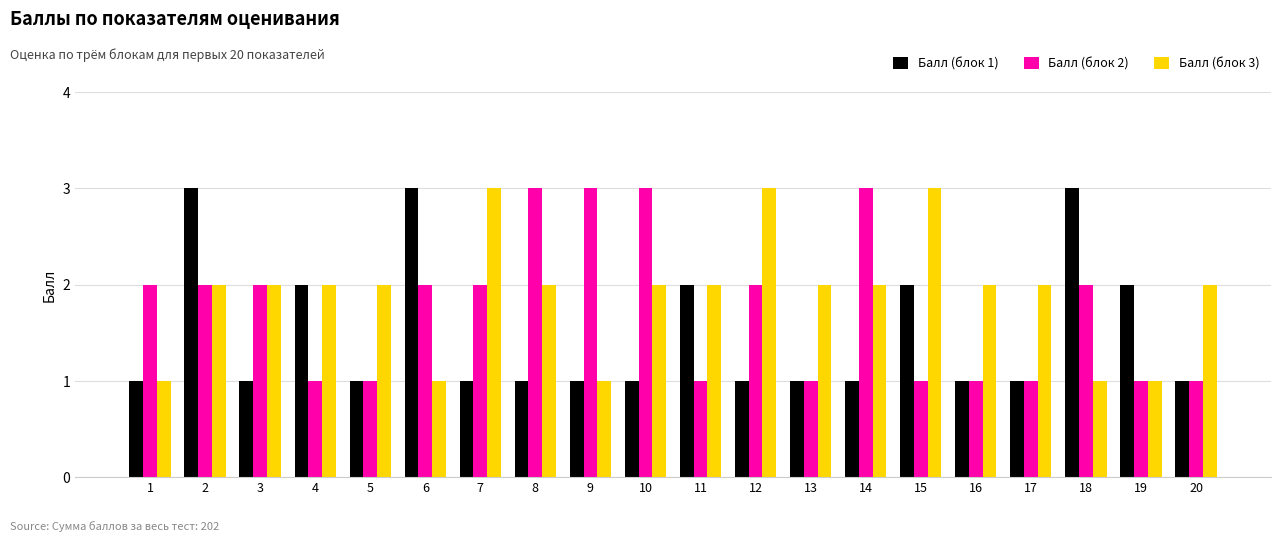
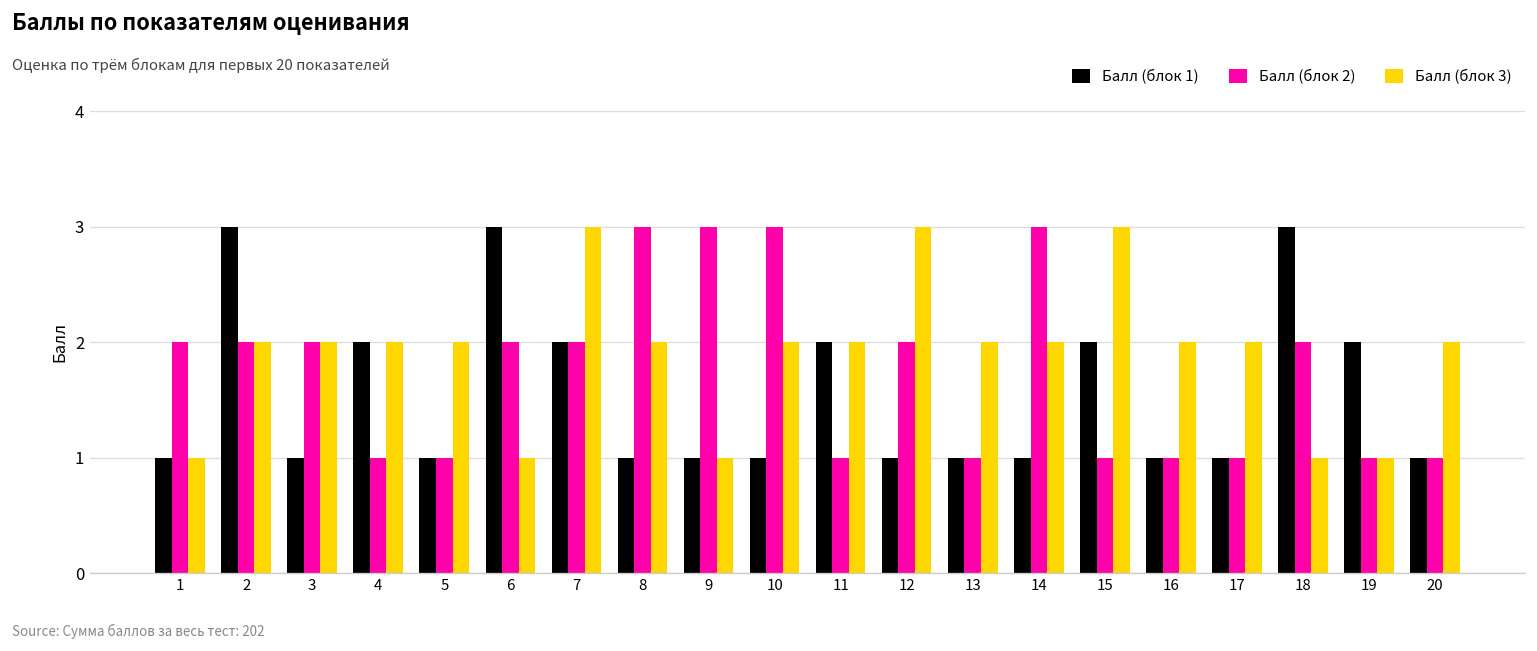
Балл (блок 1), 7: 1 -> 2
